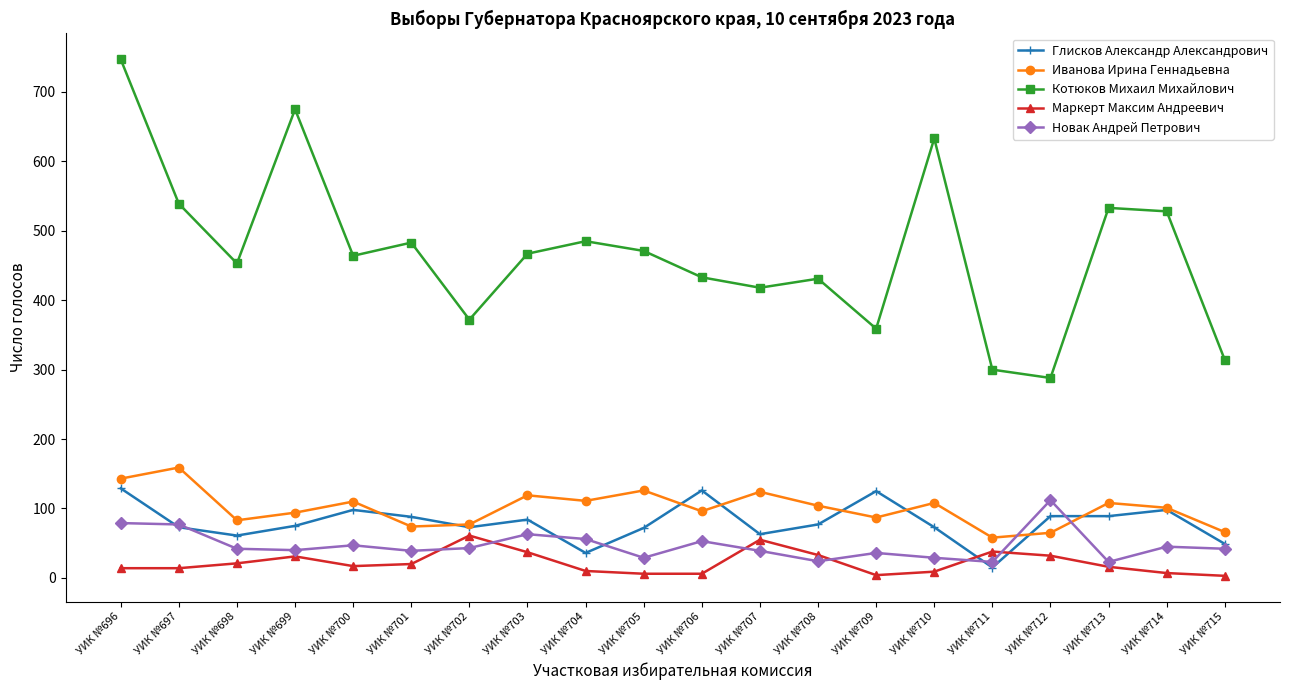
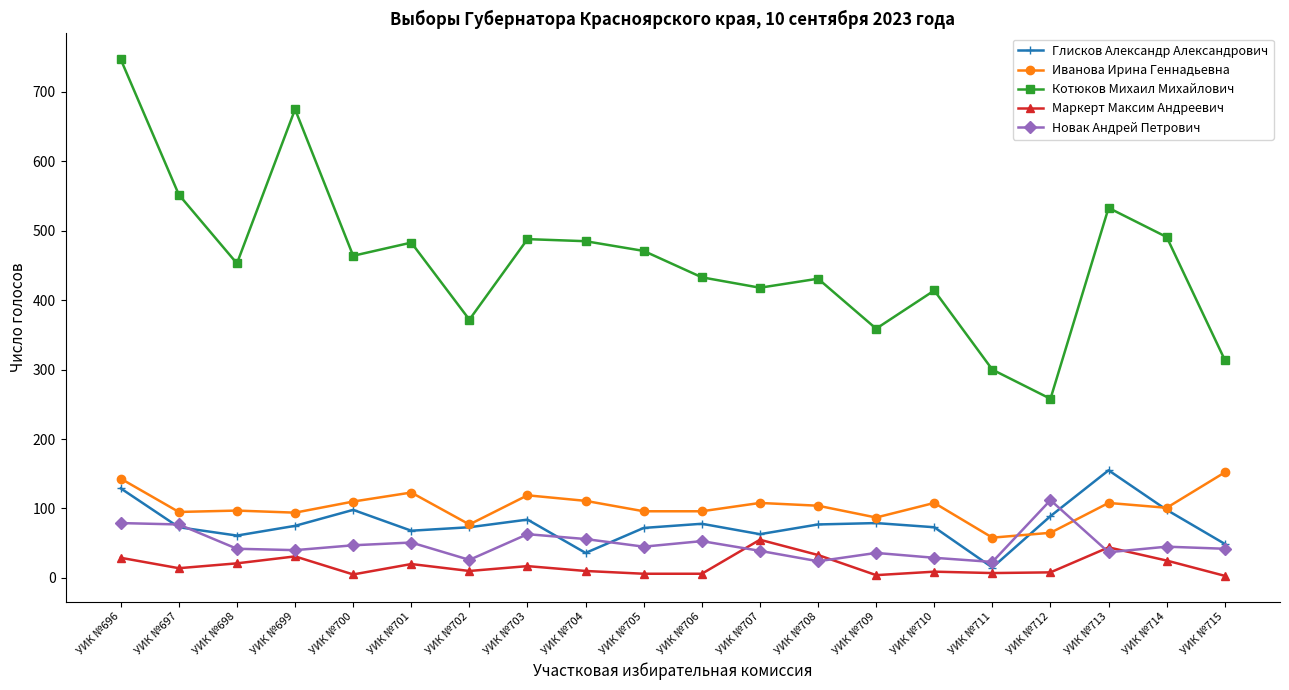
Маркерт Максим Андреевич, УИК №696: 10 -> 30
Иванова Ирина Геннадьевна, УИК №697: 160 -> 100
Котюков Михаил Михайлович, УИК №697: 540 -> 550
Иванова Ирина Геннадьевна, УИК №698: 80 -> 100
Маркерт Максим Андреевич, УИК №700: 20 -> 10
Глисков Александр Александрович, УИК №701: 90 -> 70
Иванова Ирина Геннадьевна, УИК №701: 70 -> 120
Новак Андрей Петрович, УИК №701: 40 -> 50
Маркерт Максим Андреевич, УИК №702: 60 -> 10
Новак Андрей Петрович, УИК №702: 40 -> 30
Котюков Михаил Михайлович, УИК №703: 470 -> 490
Маркерт Максим Андреевич, УИК №703: 40 -> 20
Иванова Ирина Геннадьевна, УИК №705: 130 -> 100
Новак Андрей Петрович, УИК №705: 30 -> 50
Глисков Александр Александрович, УИК №706: 130 -> 80
Иванова Ирина Геннадьевна, УИК №707: 120 -> 110
Глисков Александр Александрович, УИК №709: 130 -> 80
Котюков Михаил Михайлович, УИК №710: 630 -> 410
Маркерт Максим Андреевич, УИК №711: 40 -> 10
Котюков Михаил Михайлович, УИК №712: 290 -> 260
Маркерт Максим Андреевич, УИК №712: 30 -> 10
Глисков Александр Александрович, УИК №713: 90 -> 160
Маркерт Максим Андреевич, УИК №713: 20 -> 40
Новак Андрей Петрович, УИК №713: 20 -> 40
Котюков Михаил Михайлович, УИК №714: 530 -> 490
Маркерт Максим Андреевич, УИК №714: 10 -> 30
Иванова Ирина Геннадьевна, УИК №715: 70 -> 150
